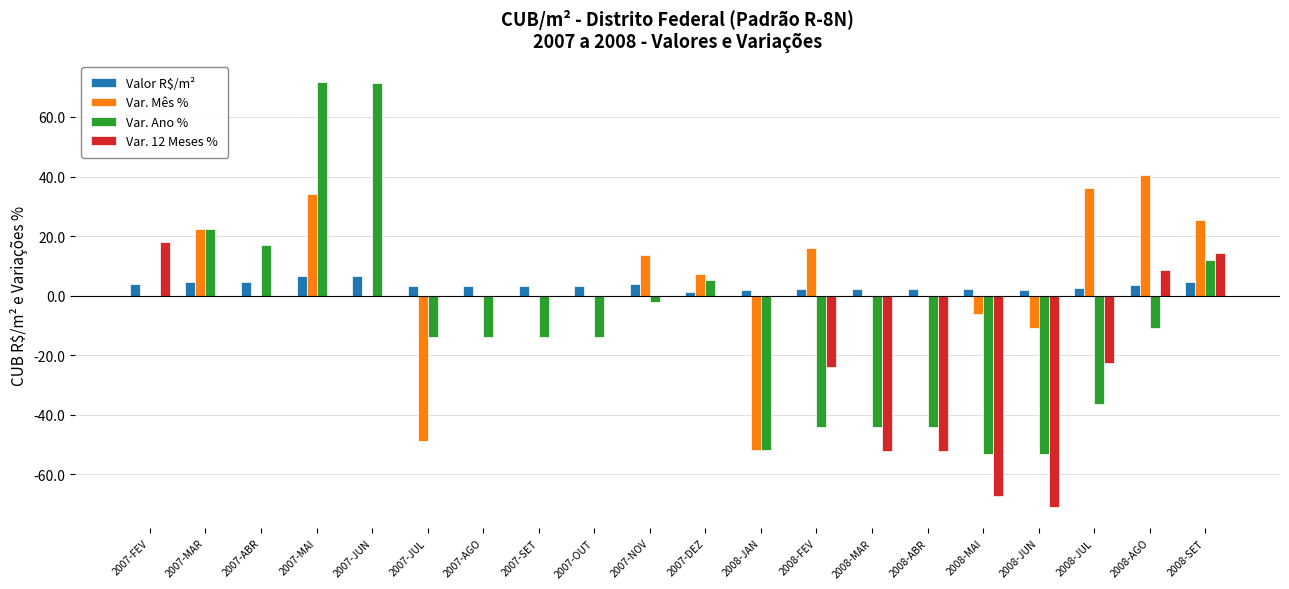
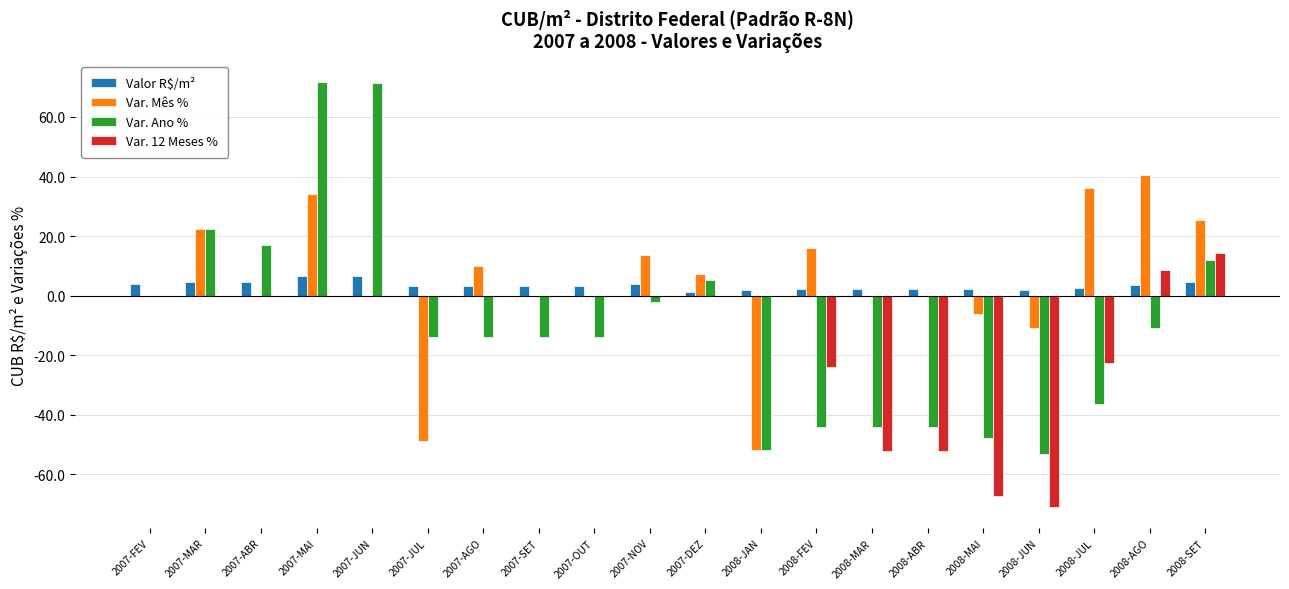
Var. 12 Meses %, 2007-FEV: 18 -> 0
Var. Mês %, 2007-AGO: 0 -> 10
Var. Ano %, 2008-MAI: -53 -> -48
